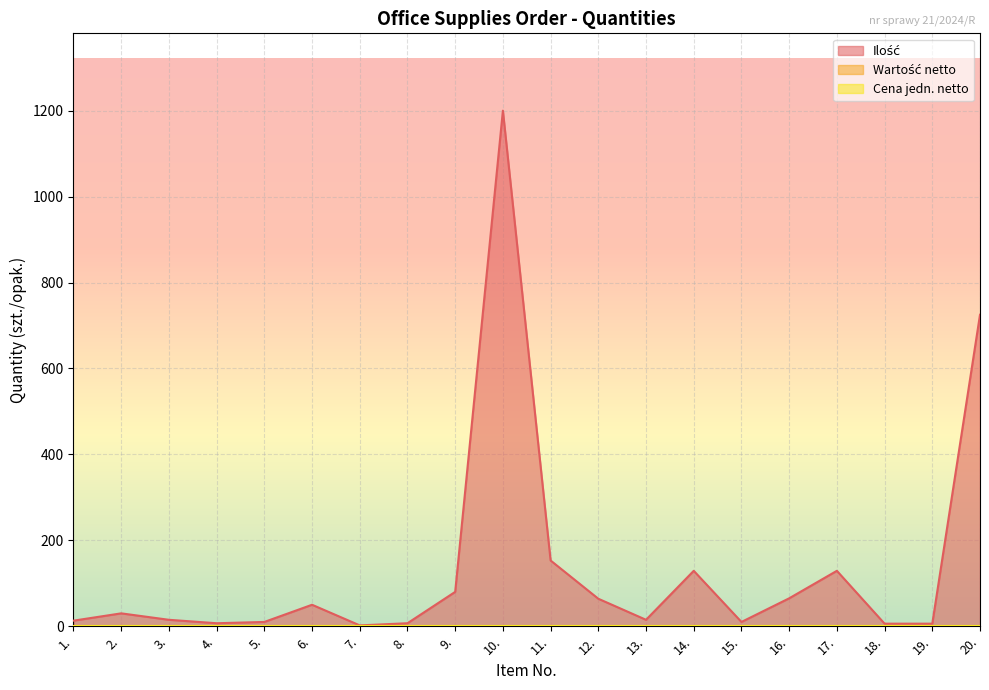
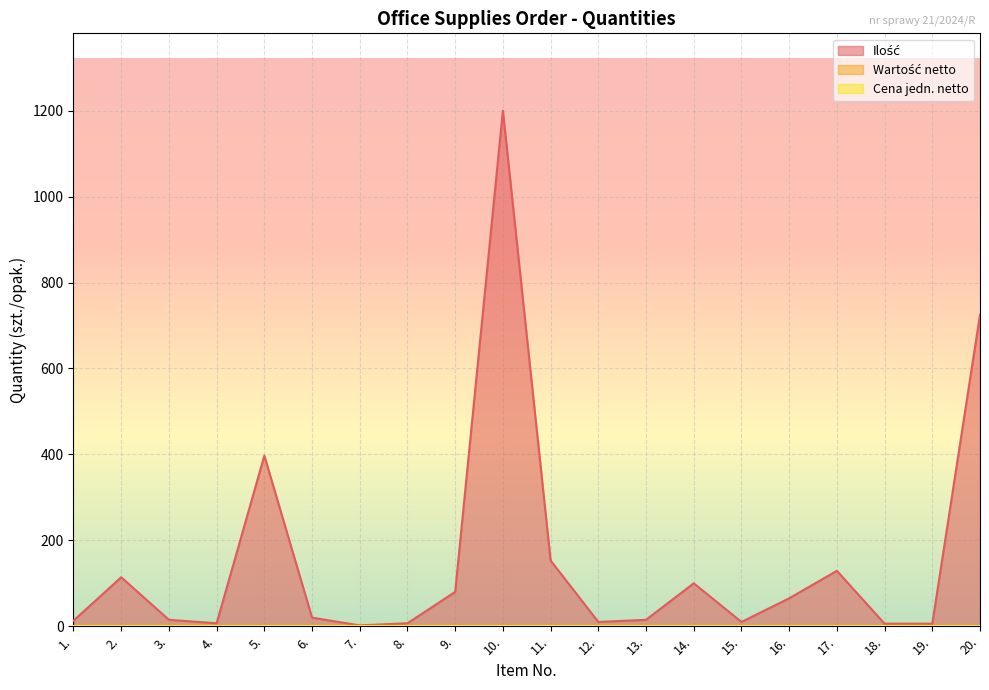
Ilość, 2.: 30 -> 110
Ilość, 5.: 10 -> 400
Ilość, 6.: 50 -> 20
Ilość, 12.: 60 -> 10
Ilość, 14.: 130 -> 100
